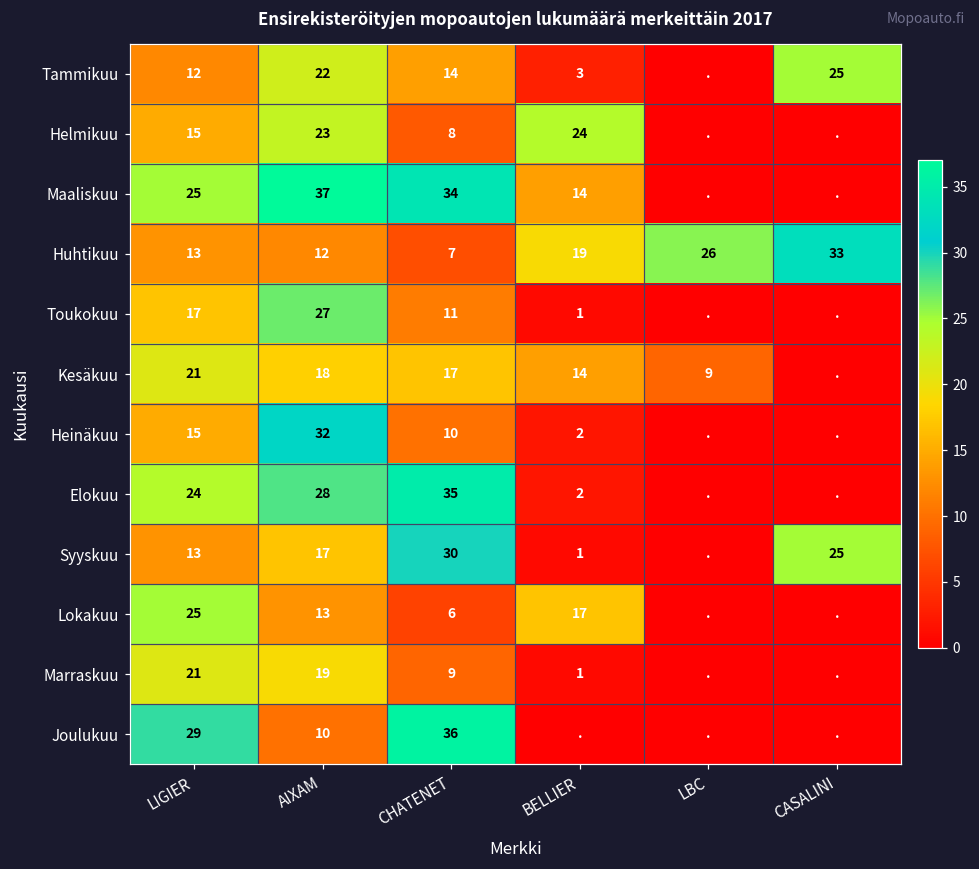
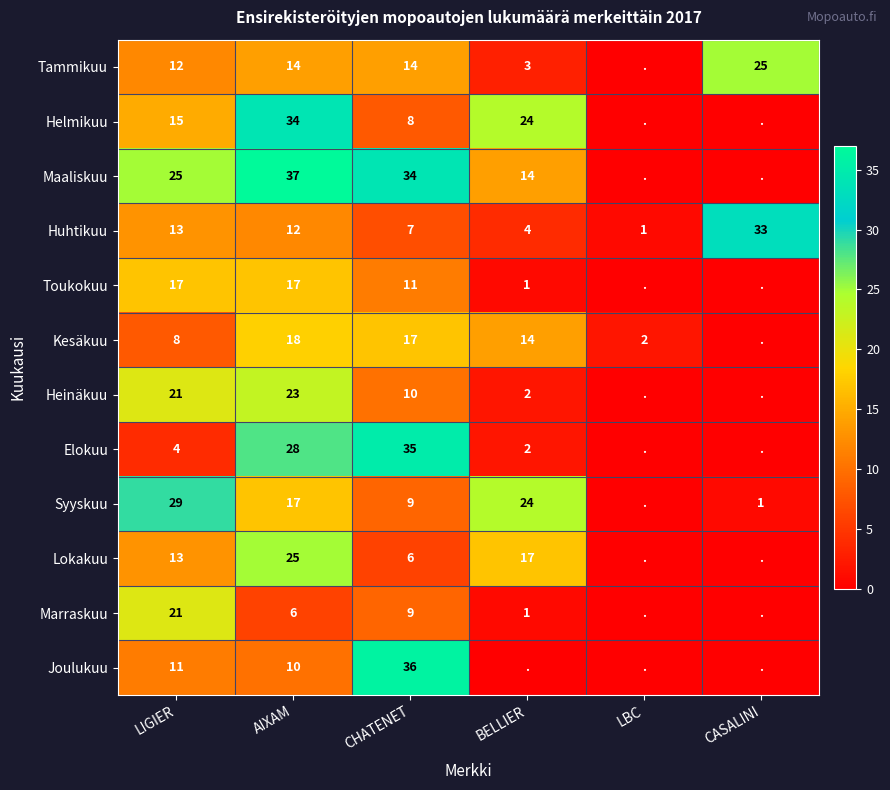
Tammikuu, AIXAM: 22 -> 14
Helmikuu, AIXAM: 23 -> 34
Huhtikuu, BELLIER: 19 -> 4
Huhtikuu, LBC: 26 -> 1
Toukokuu, AIXAM: 27 -> 17
Kesäkuu, LIGIER: 21 -> 8
Kesäkuu, LBC: 9 -> 2
Heinäkuu, LIGIER: 15 -> 21
Heinäkuu, AIXAM: 32 -> 23
Elokuu, LIGIER: 24 -> 4
Syyskuu, LIGIER: 13 -> 29
Syyskuu, CHATENET: 30 -> 9
Syyskuu, BELLIER: 1 -> 24
Syyskuu, CASALINI: 25 -> 1
Lokakuu, LIGIER: 25 -> 13
Lokakuu, AIXAM: 13 -> 25
Marraskuu, AIXAM: 19 -> 6
Joulukuu, LIGIER: 29 -> 11
